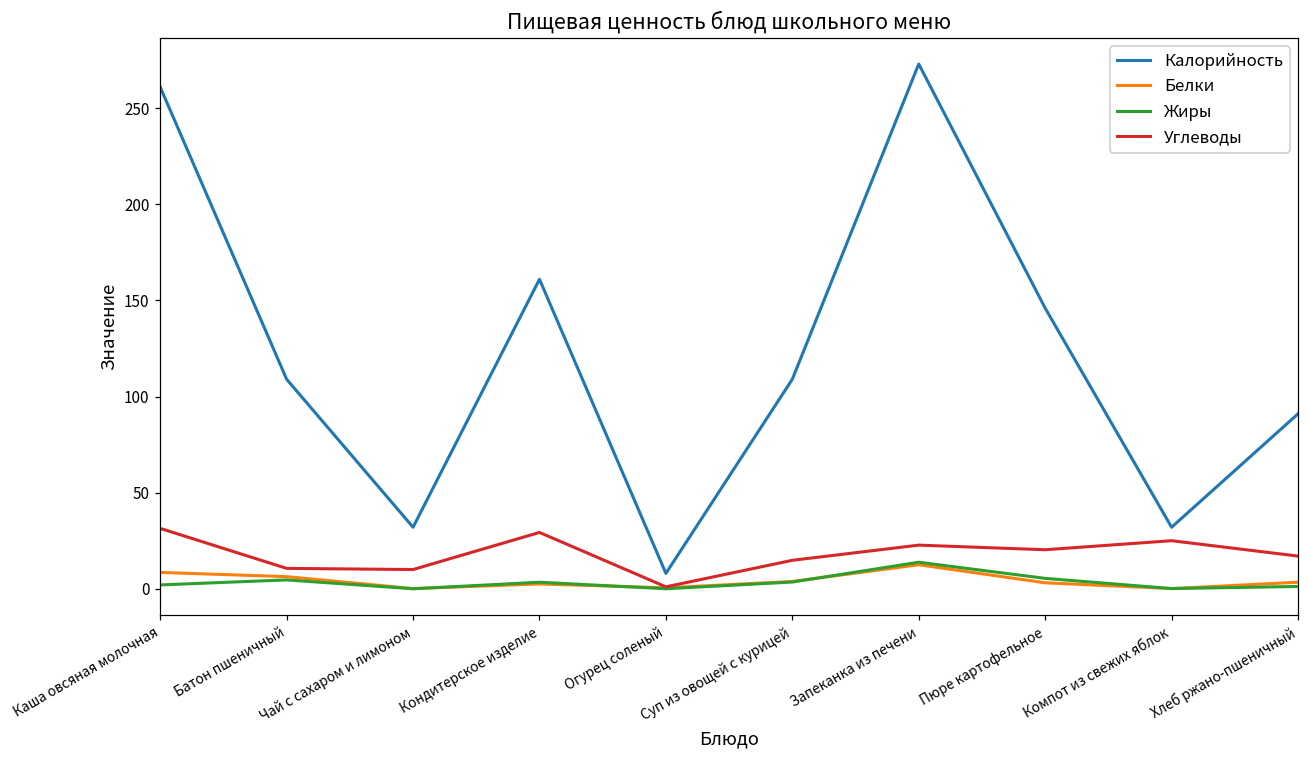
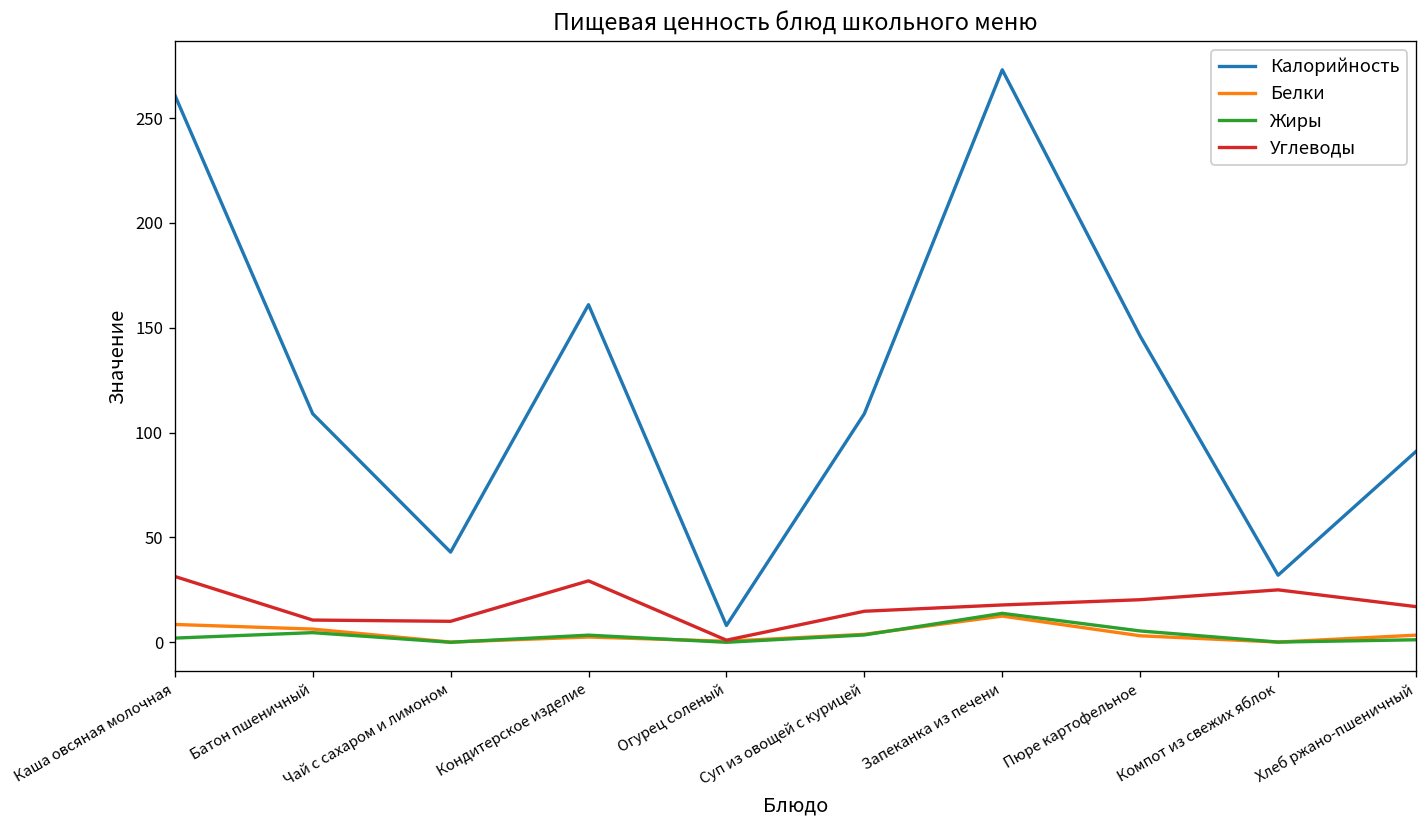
Калорийность, Чай с сахаром и лимоном: 32 -> 43
Углеводы, Запеканка из печени: 23 -> 18
